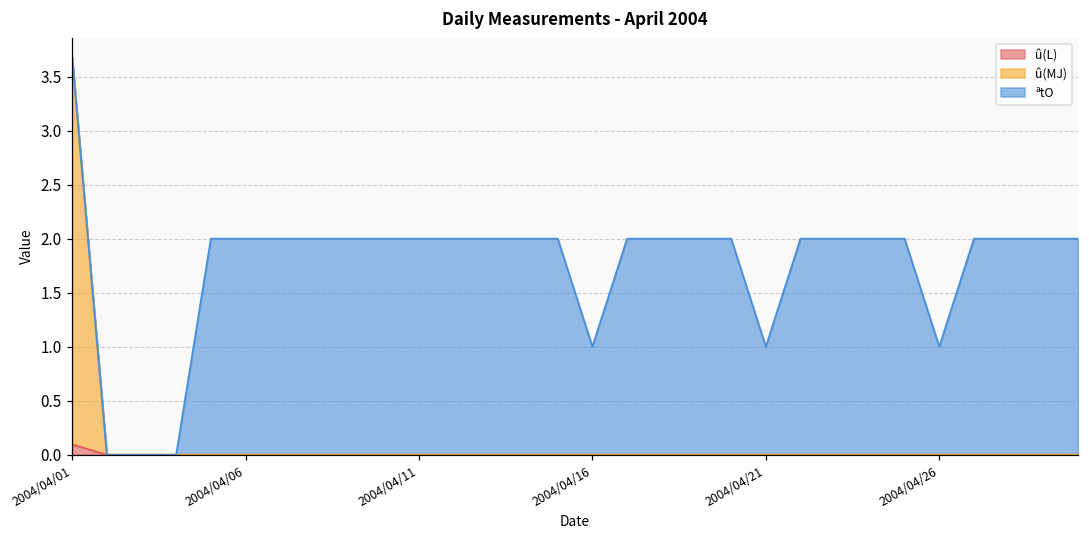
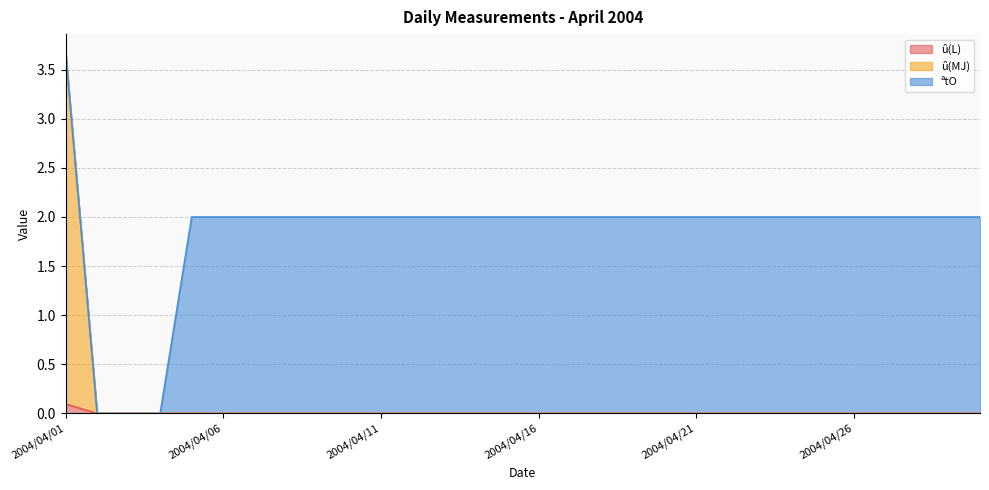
ªtO, 2004/04/16: 1 -> 2
ªtO, 2004/04/21: 1 -> 2
ªtO, 2004/04/26: 1 -> 2
